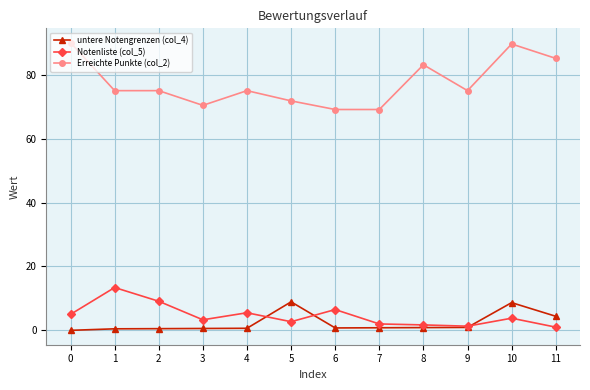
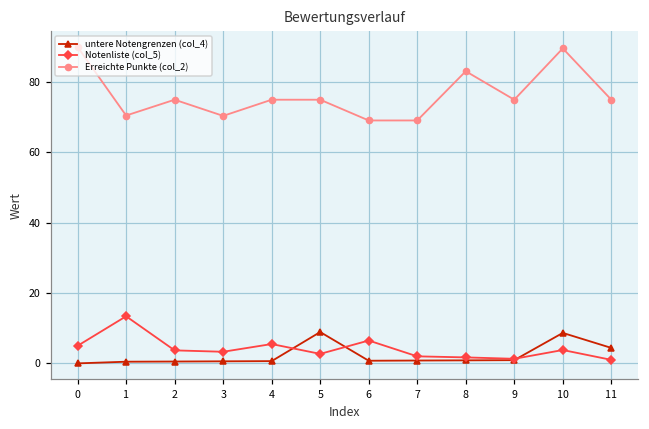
Erreichte Punkte (col_2), 1: 75 -> 71
Notenliste (col_5), 2: 9 -> 4
Erreichte Punkte (col_2), 5: 72 -> 75
Erreichte Punkte (col_2), 11: 85 -> 75
